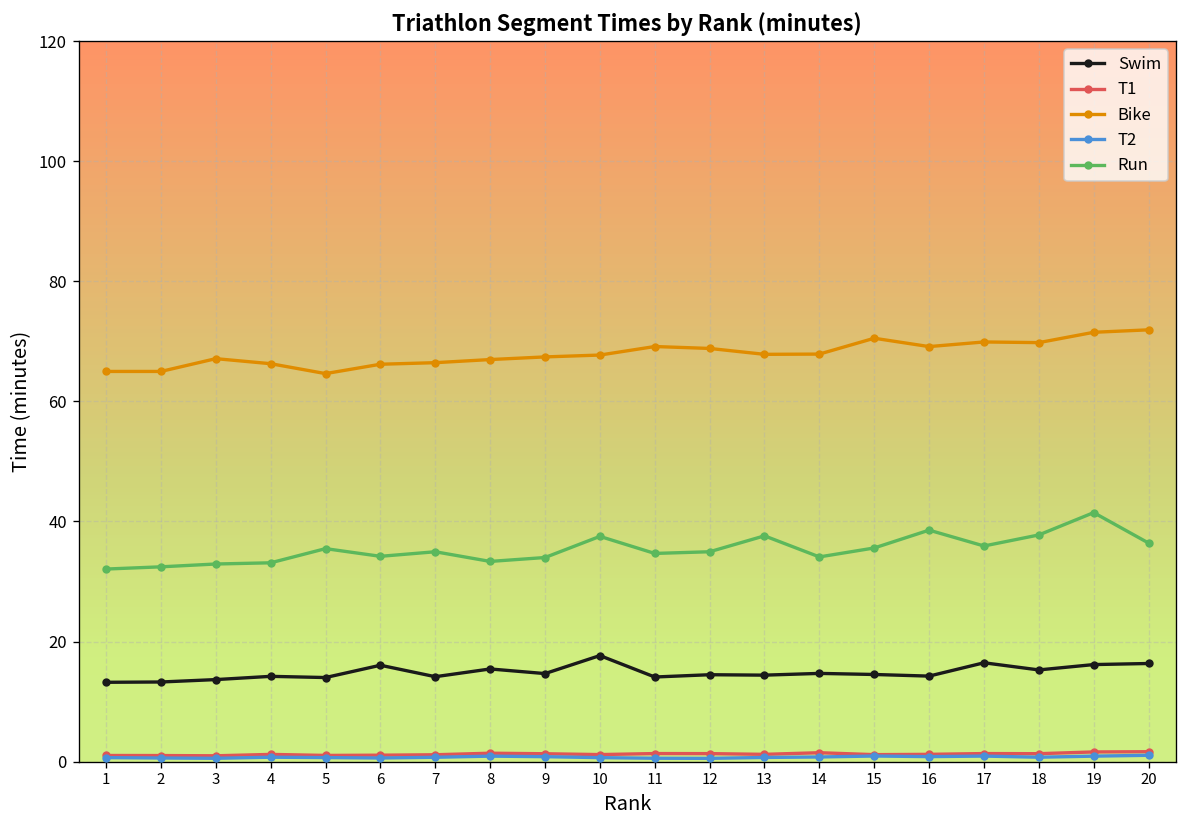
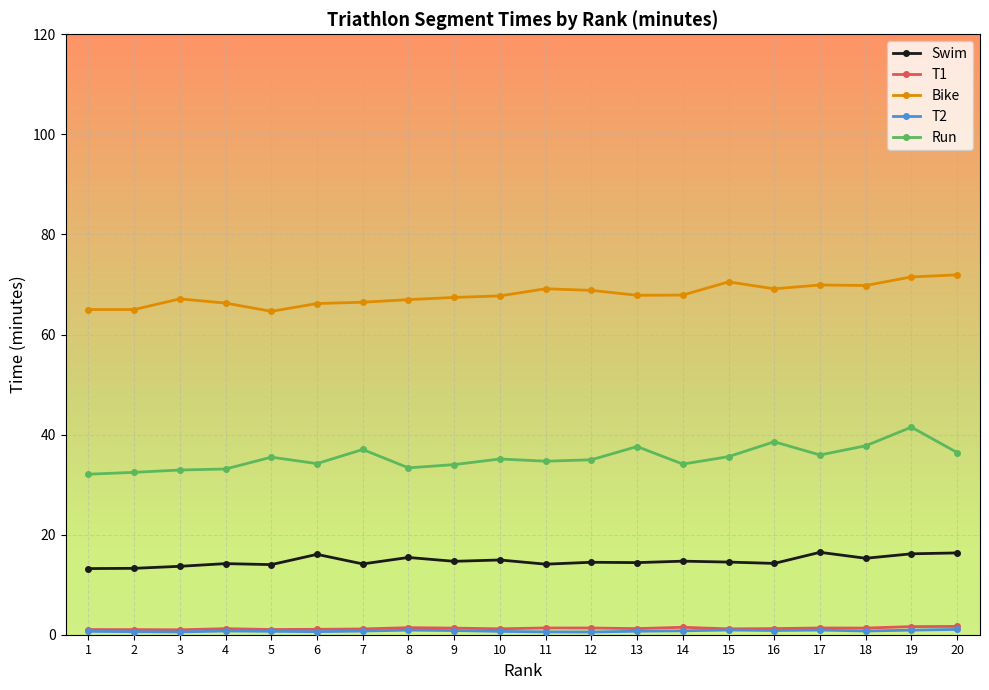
Run, 7: 35 -> 37
Swim, 10: 18 -> 15
Run, 10: 38 -> 35
